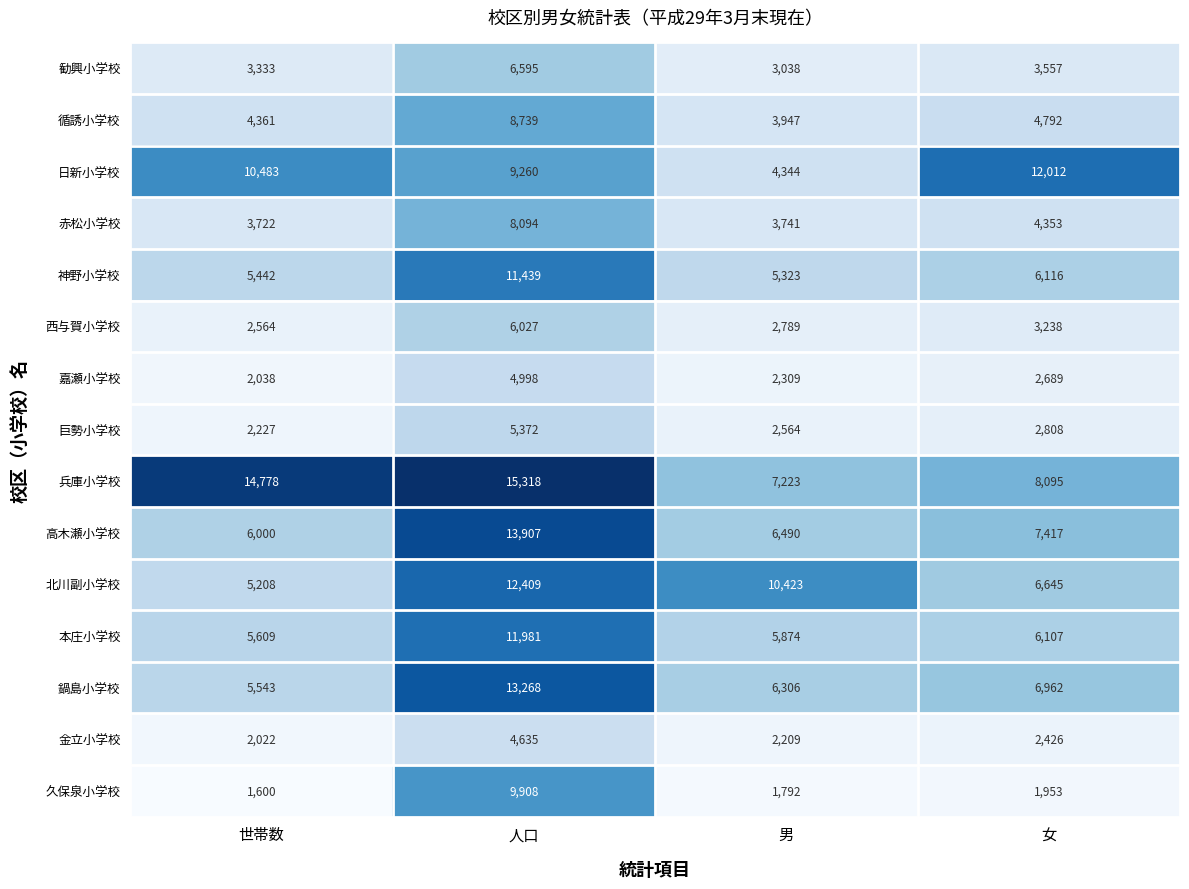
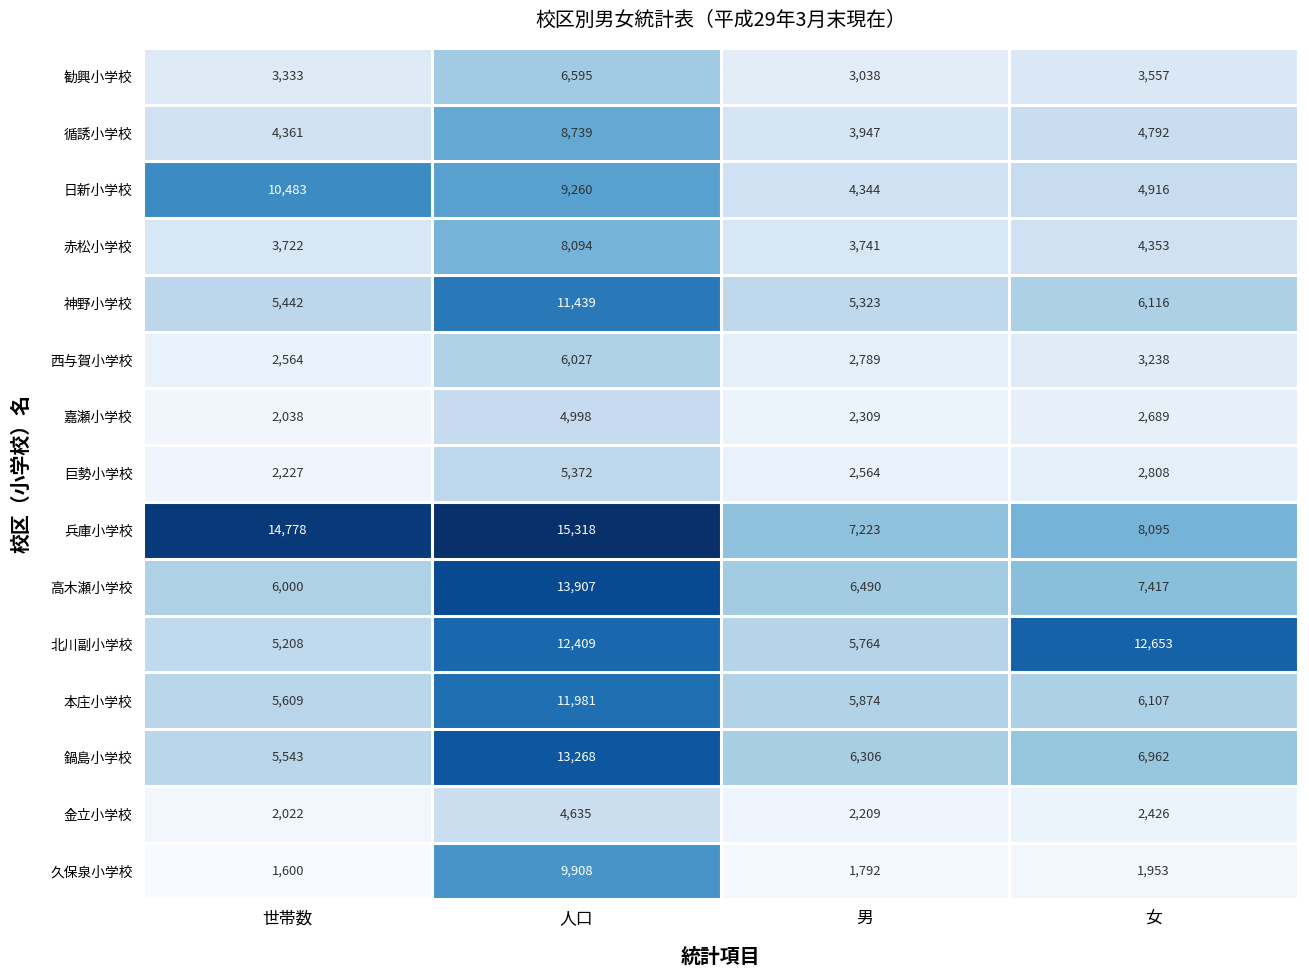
日新小学校, 女: 12,012 -> 4,916
北川副小学校, 男: 10,423 -> 5,764
北川副小学校, 女: 6,645 -> 12,653
